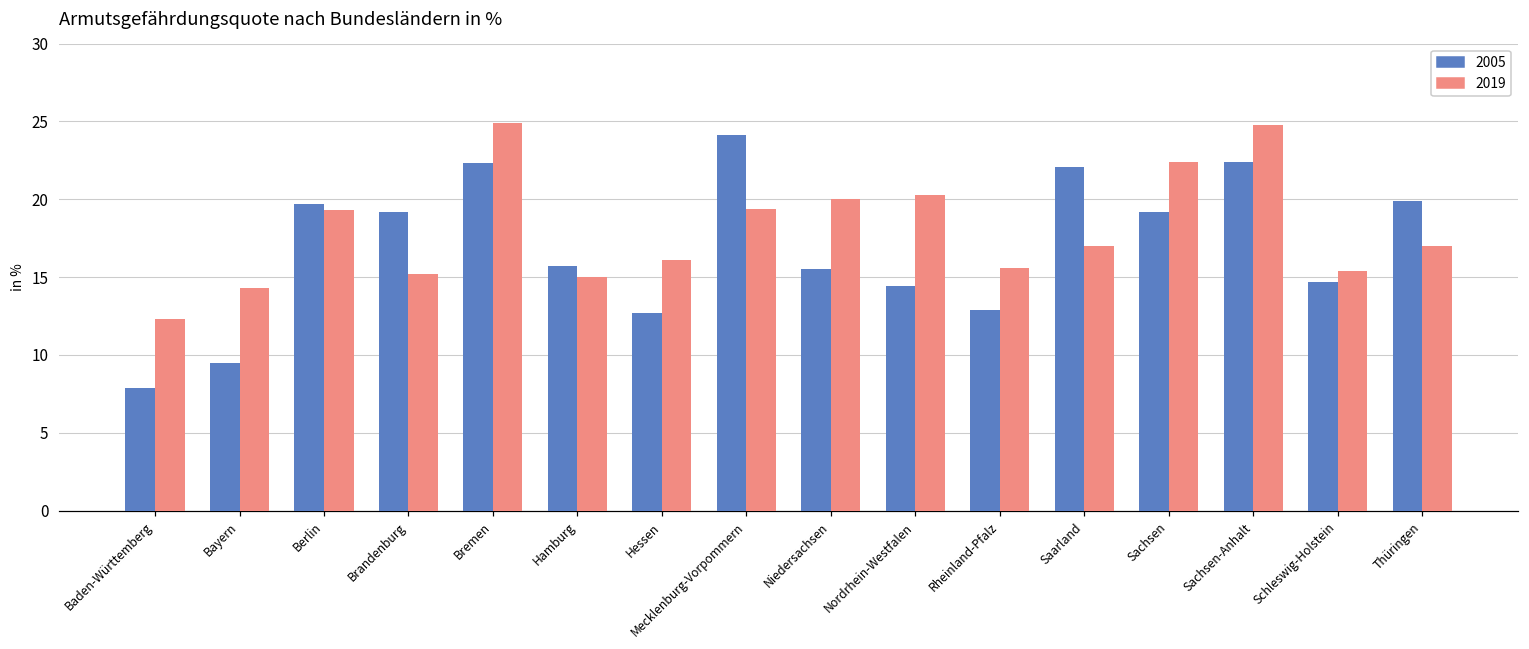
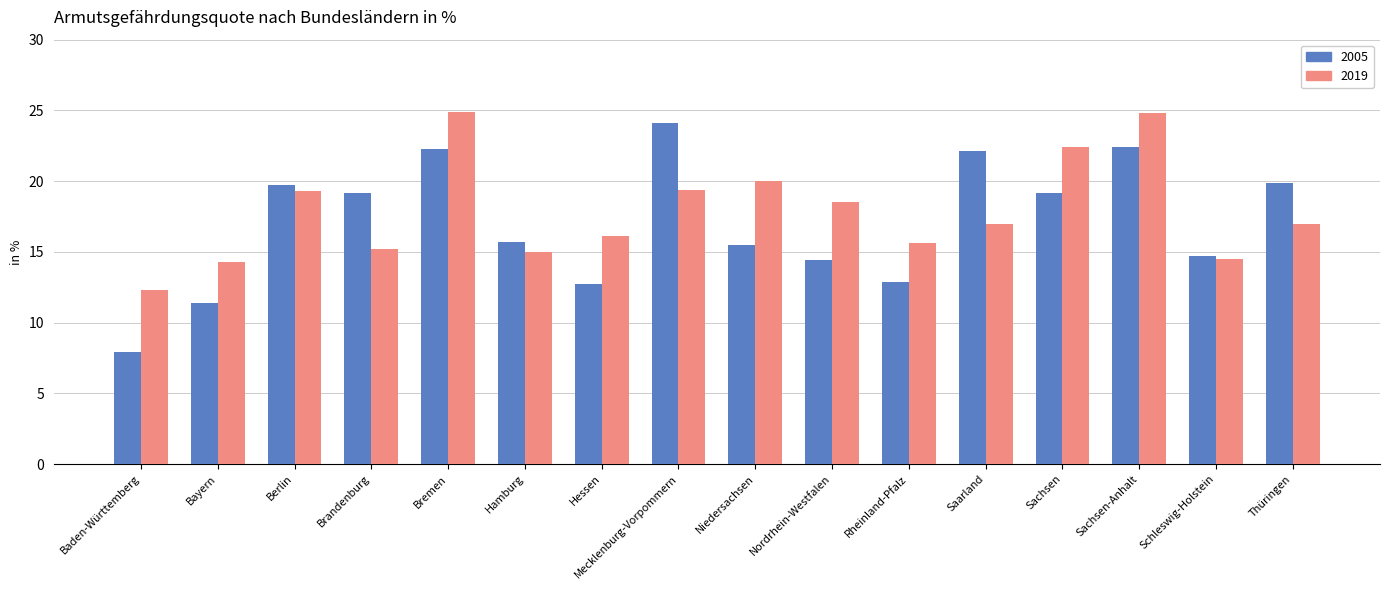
2005, Bayern: 9.5 -> 11.4
2019, Nordrhein-Westfalen: 20.3 -> 18.5
2019, Schleswig-Holstein: 15.4 -> 14.5
